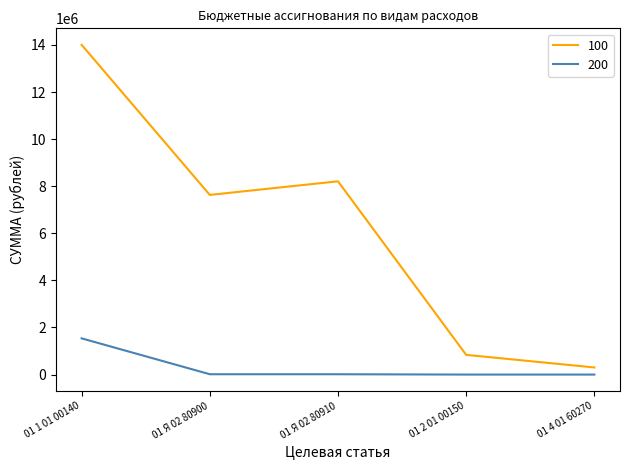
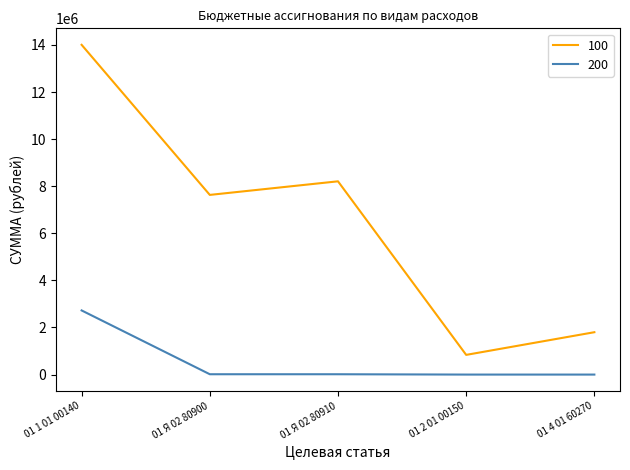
200, 01 1 01 00140: 1500000 -> 2700000
100, 01 4 01 60270: 300000 -> 1800000
